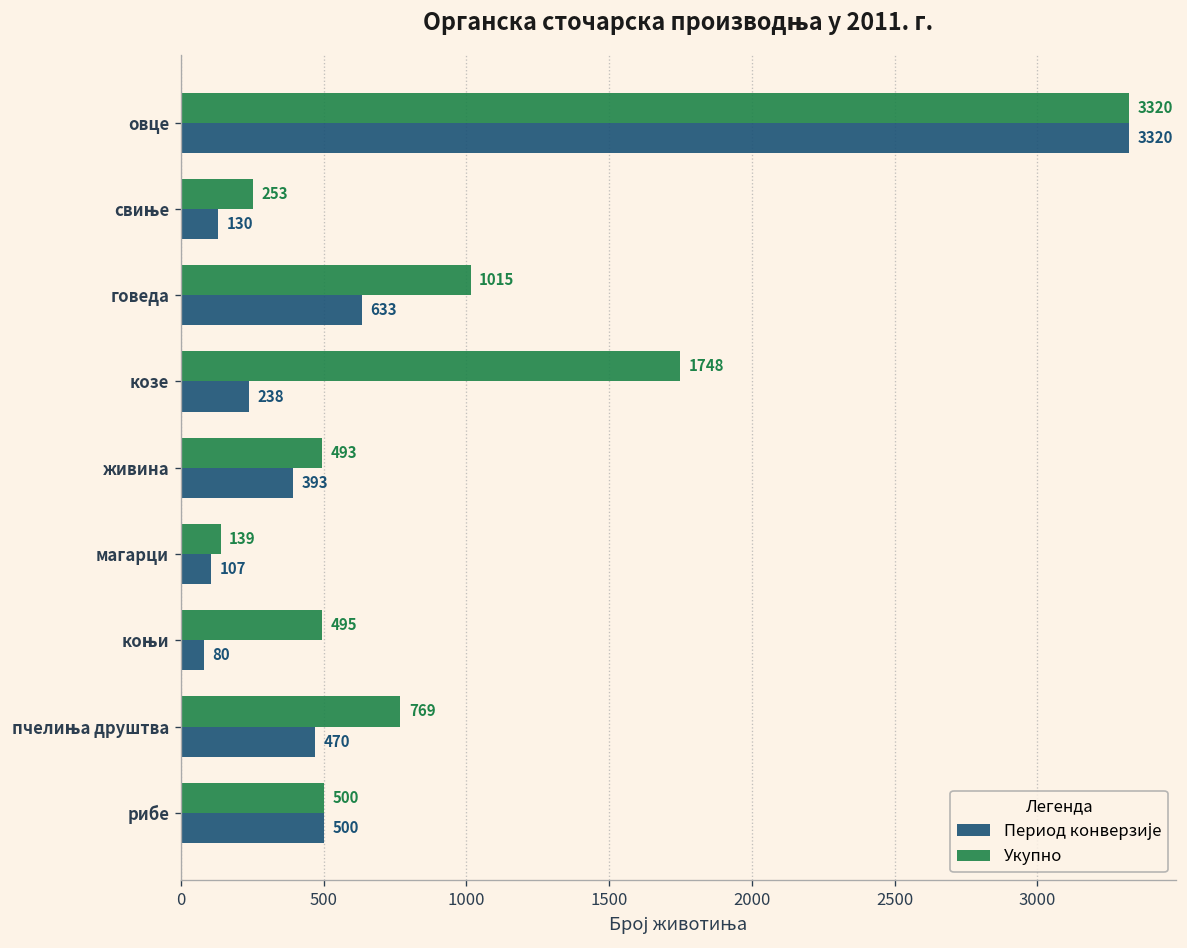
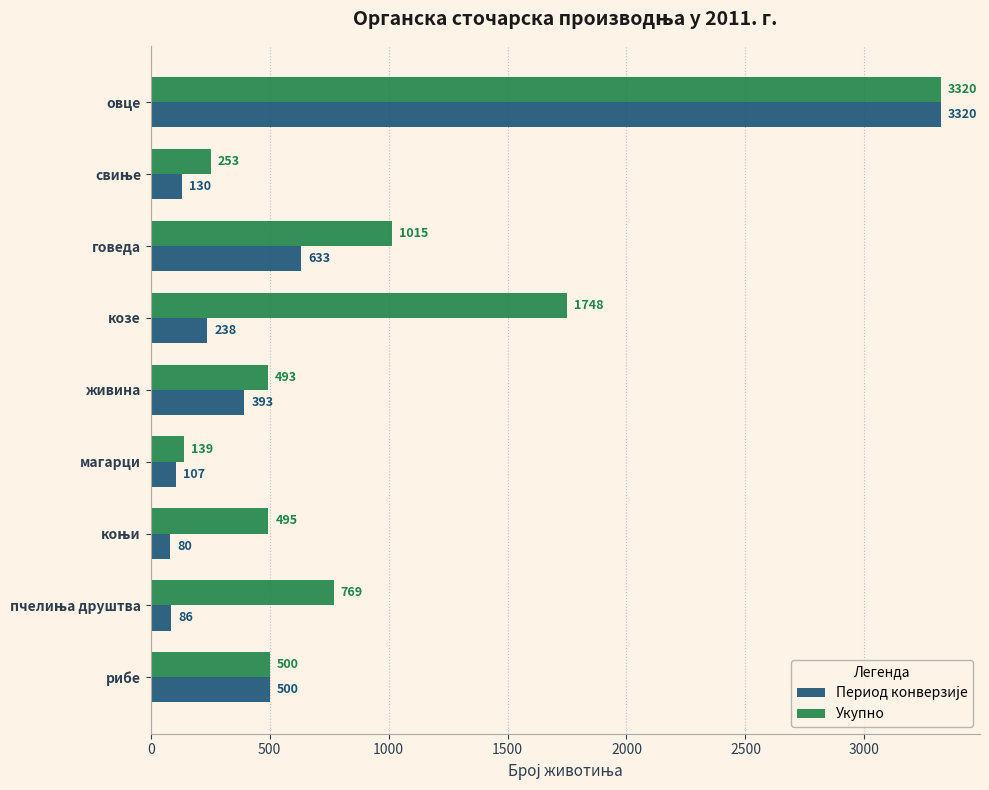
Период конверзије, пчелиња друштва: 470 -> 86
